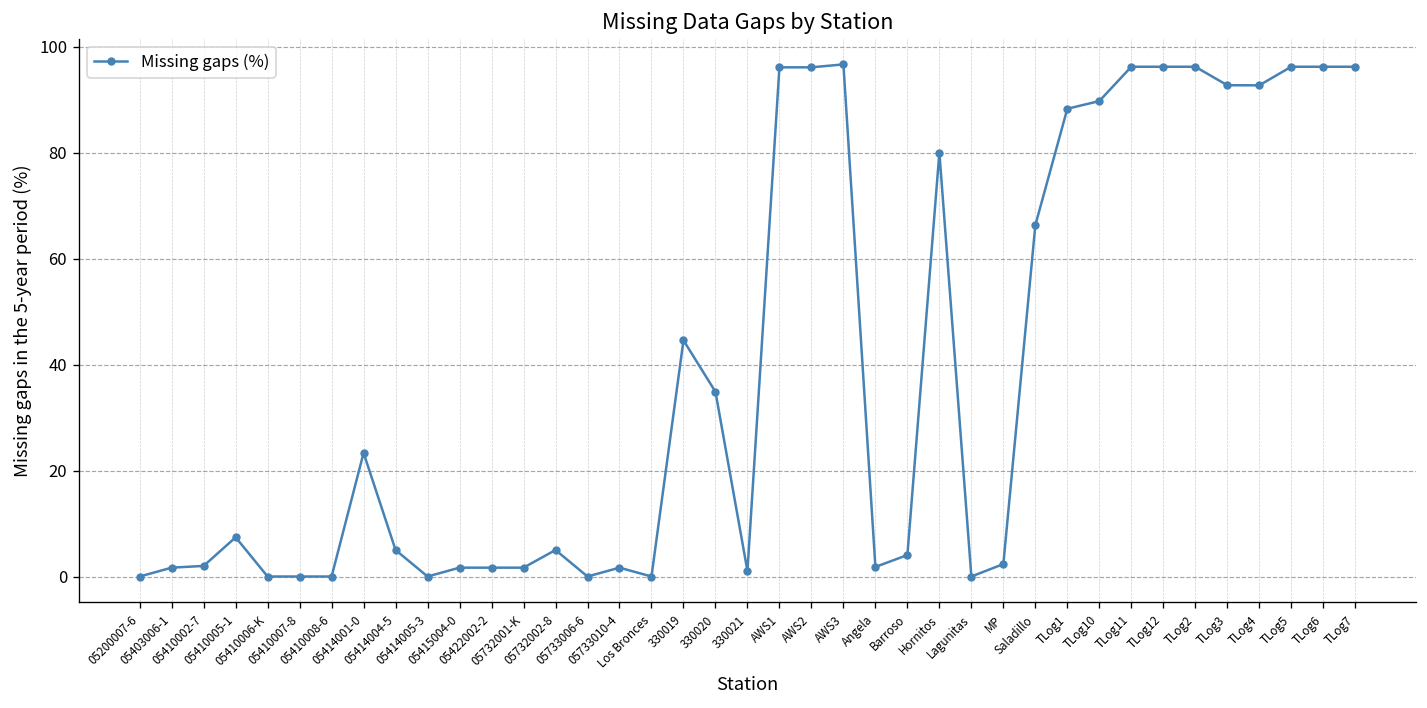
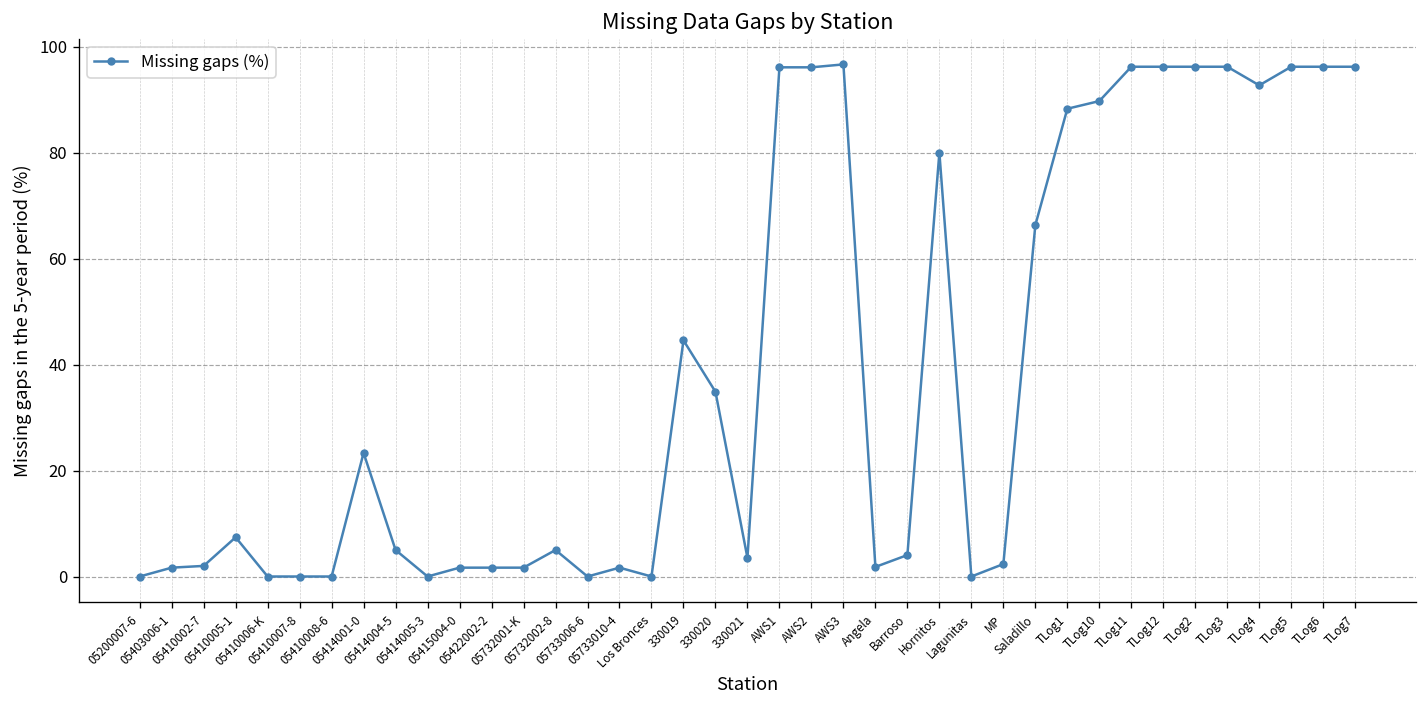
330021: 1 -> 4
TLog3: 93 -> 96
